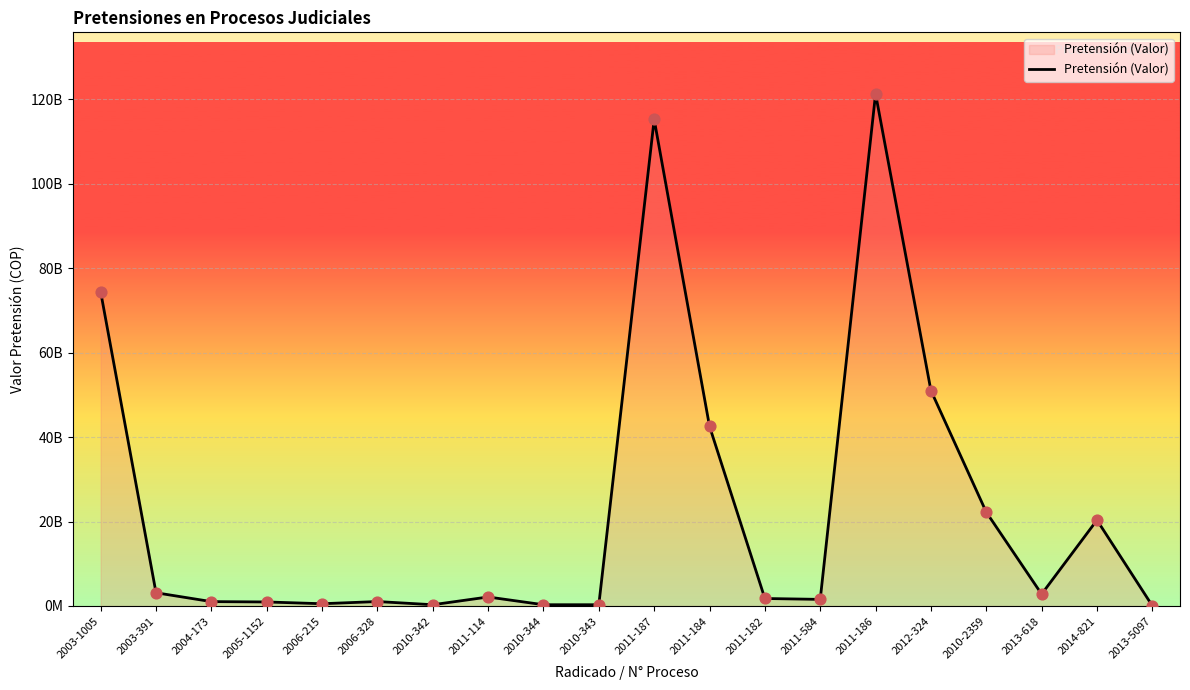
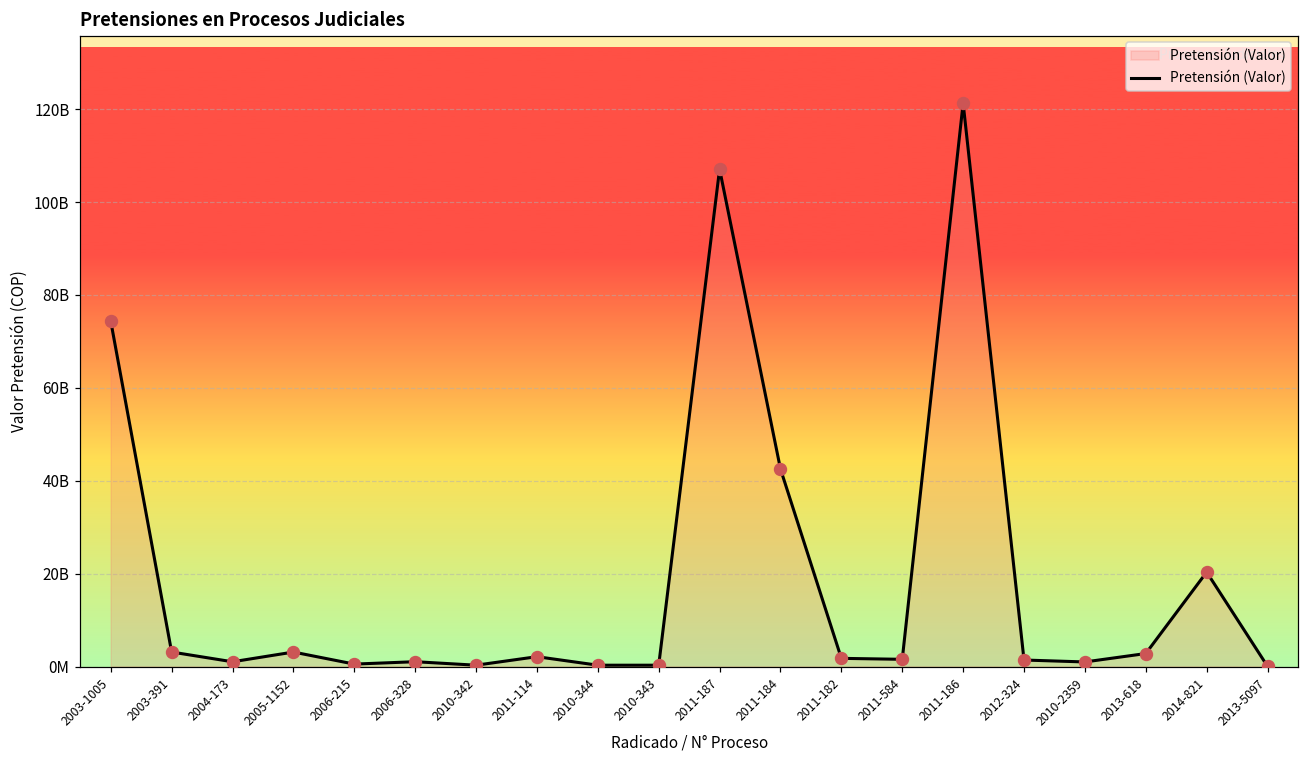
2005-1152: 1000000000 -> 3000000000
2011-187: 115000000000 -> 107000000000
2012-324: 51000000000 -> 1000000000
2010-2359: 22000000000 -> 1000000000
